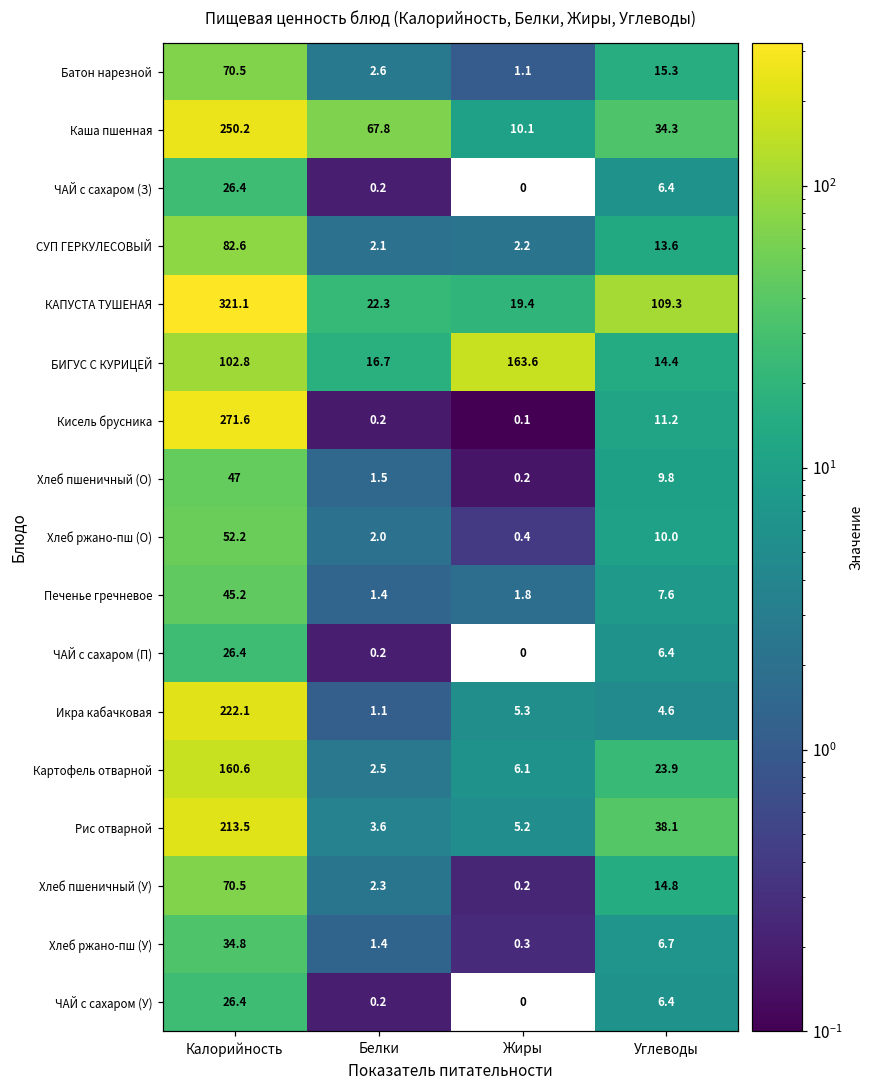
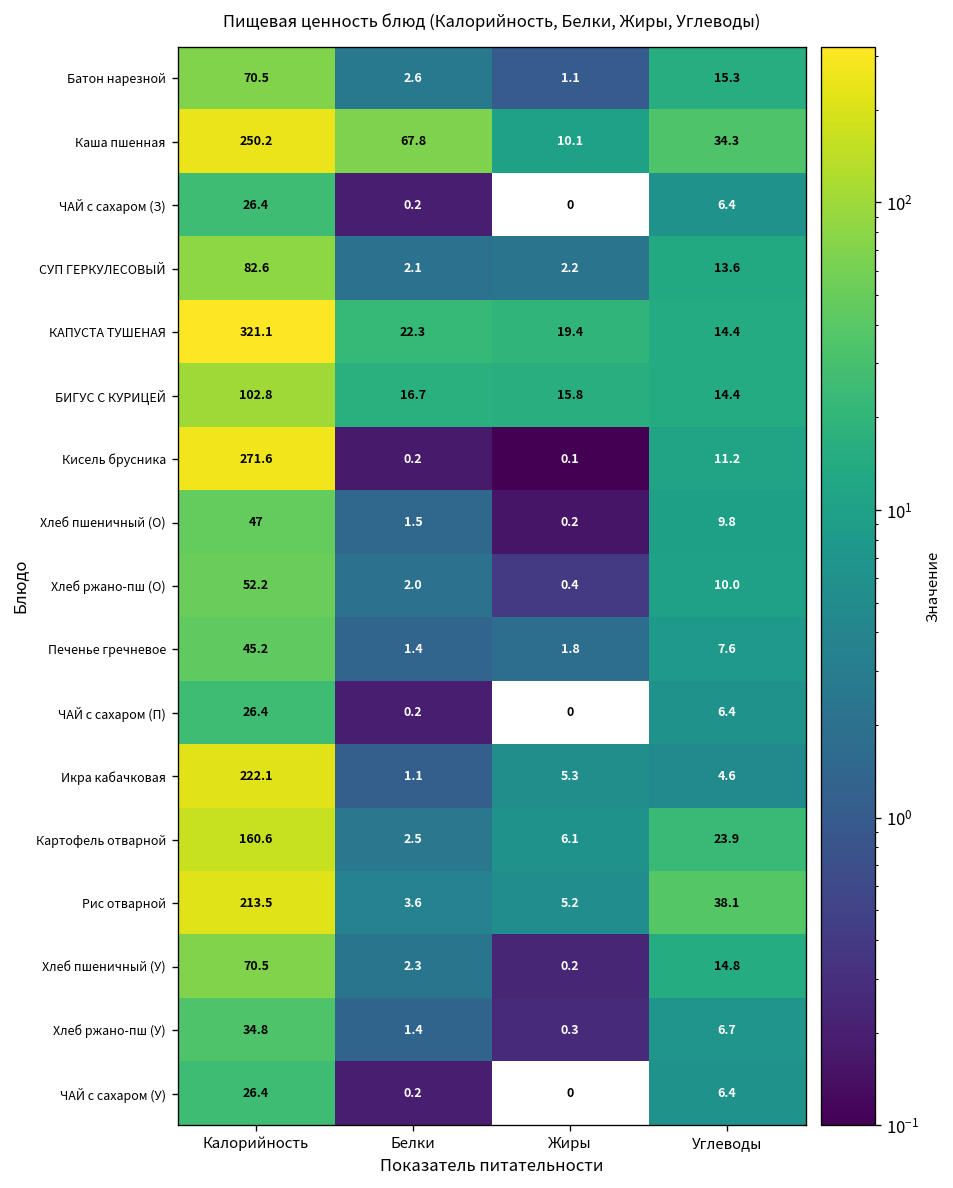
КАПУСТА ТУШЕНАЯ, Углеводы: 109.3 -> 14.4
БИГУС С КУРИЦЕЙ, Жиры: 163.6 -> 15.8
